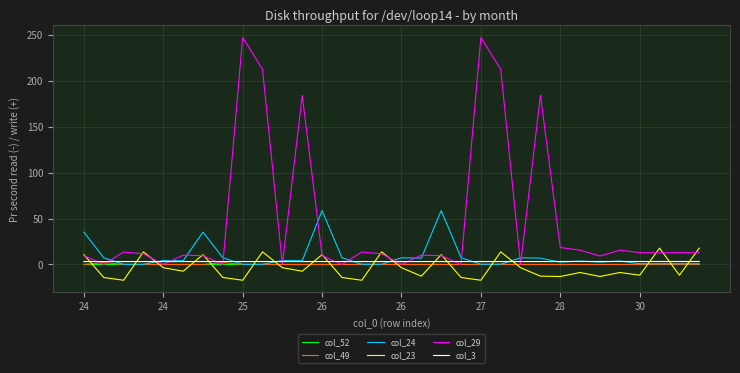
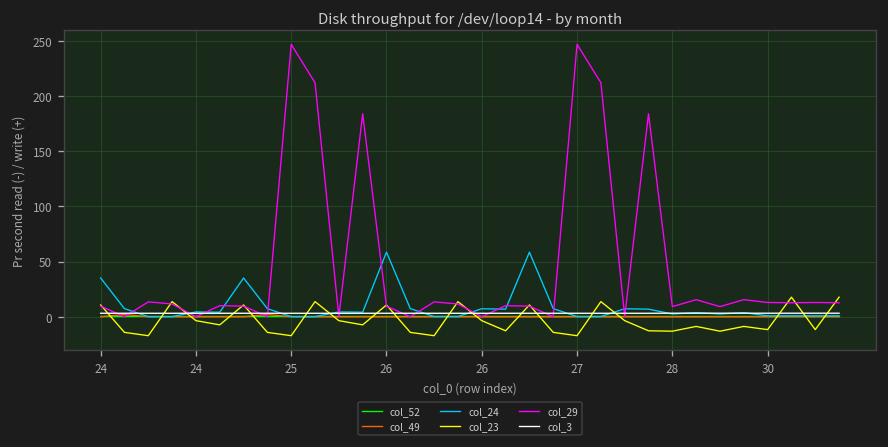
col_29, 28: 20 -> 10
